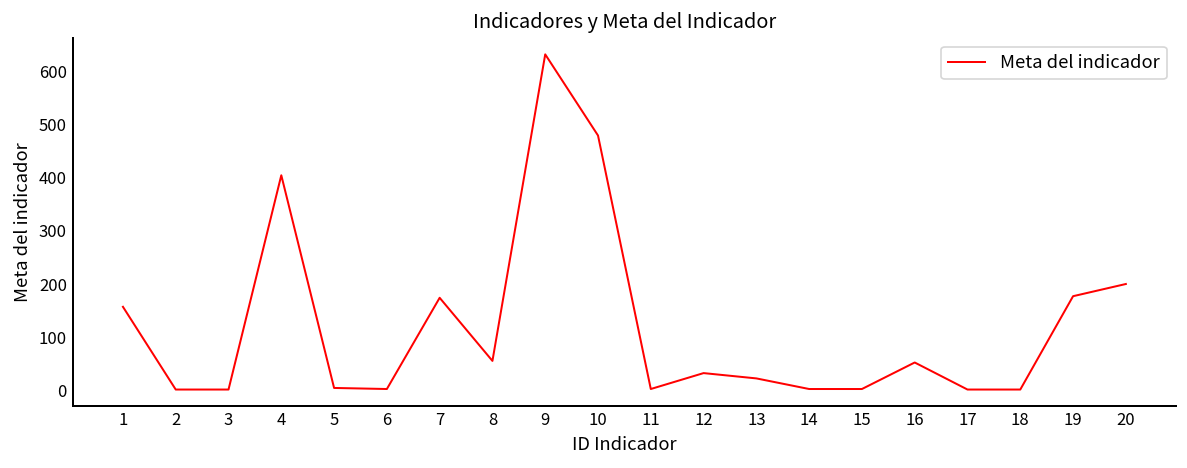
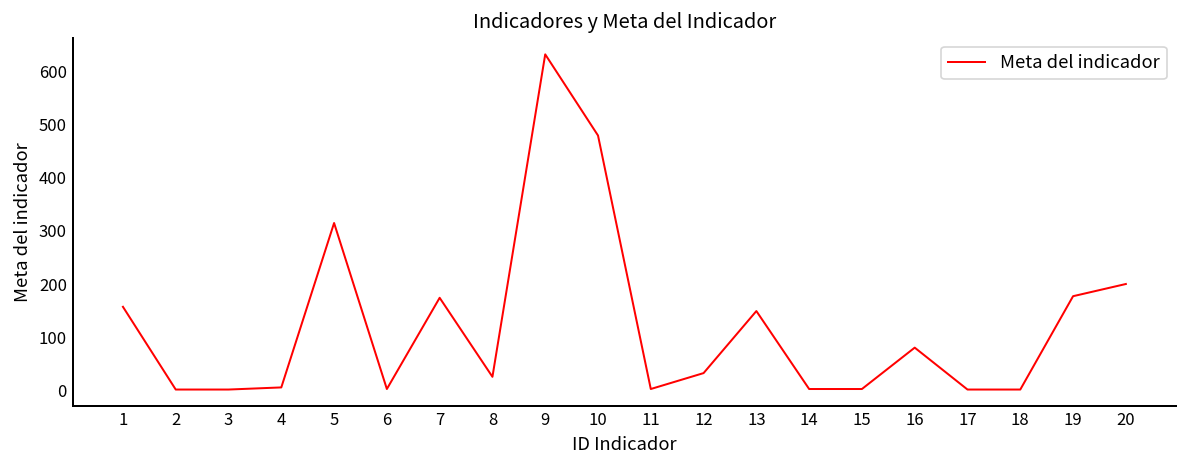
4: 410 -> 10
5: 0 -> 320
8: 60 -> 30
13: 20 -> 150
16: 50 -> 80
